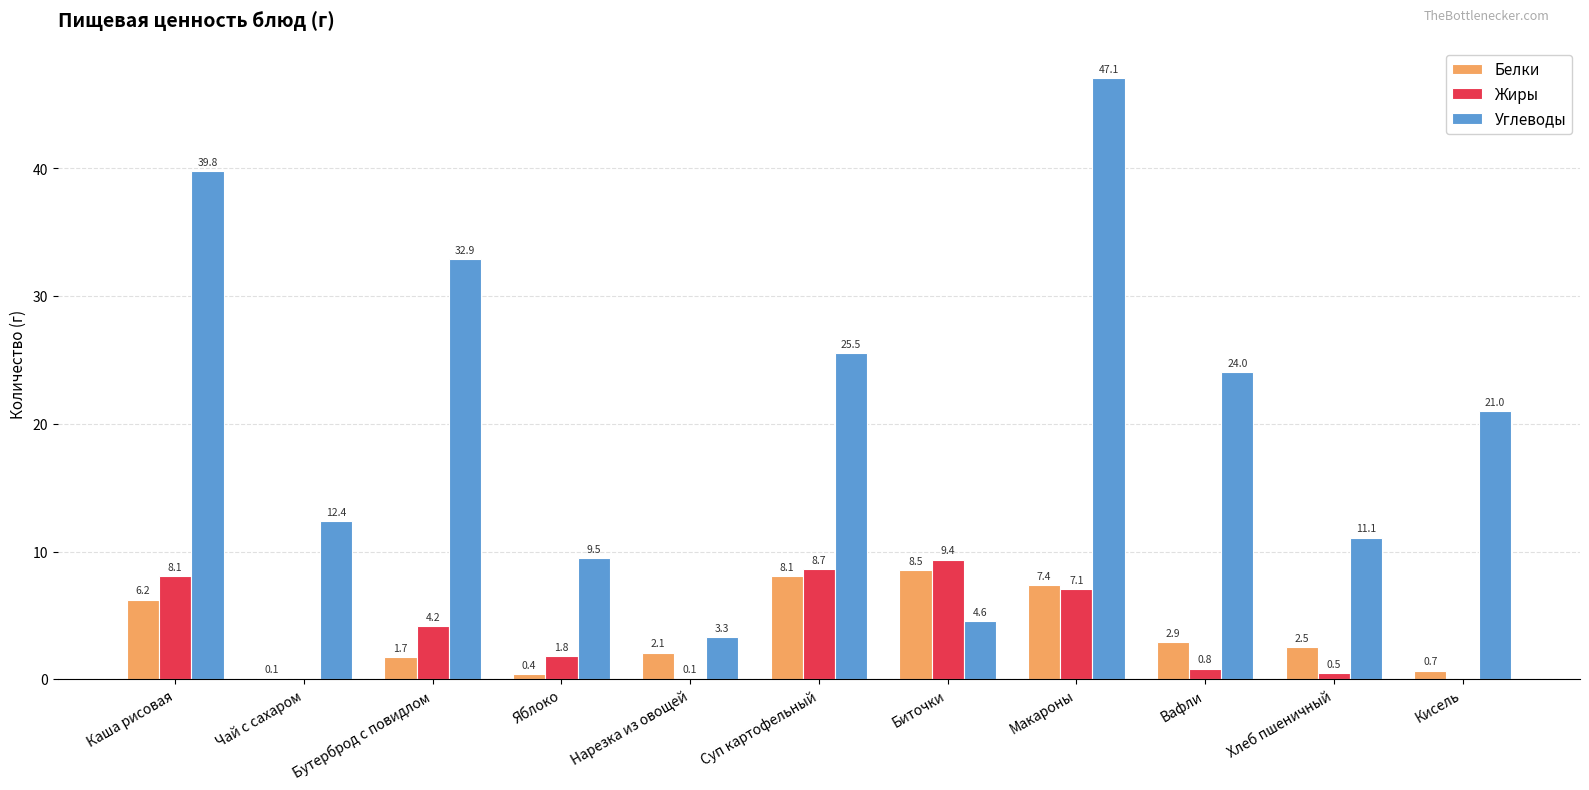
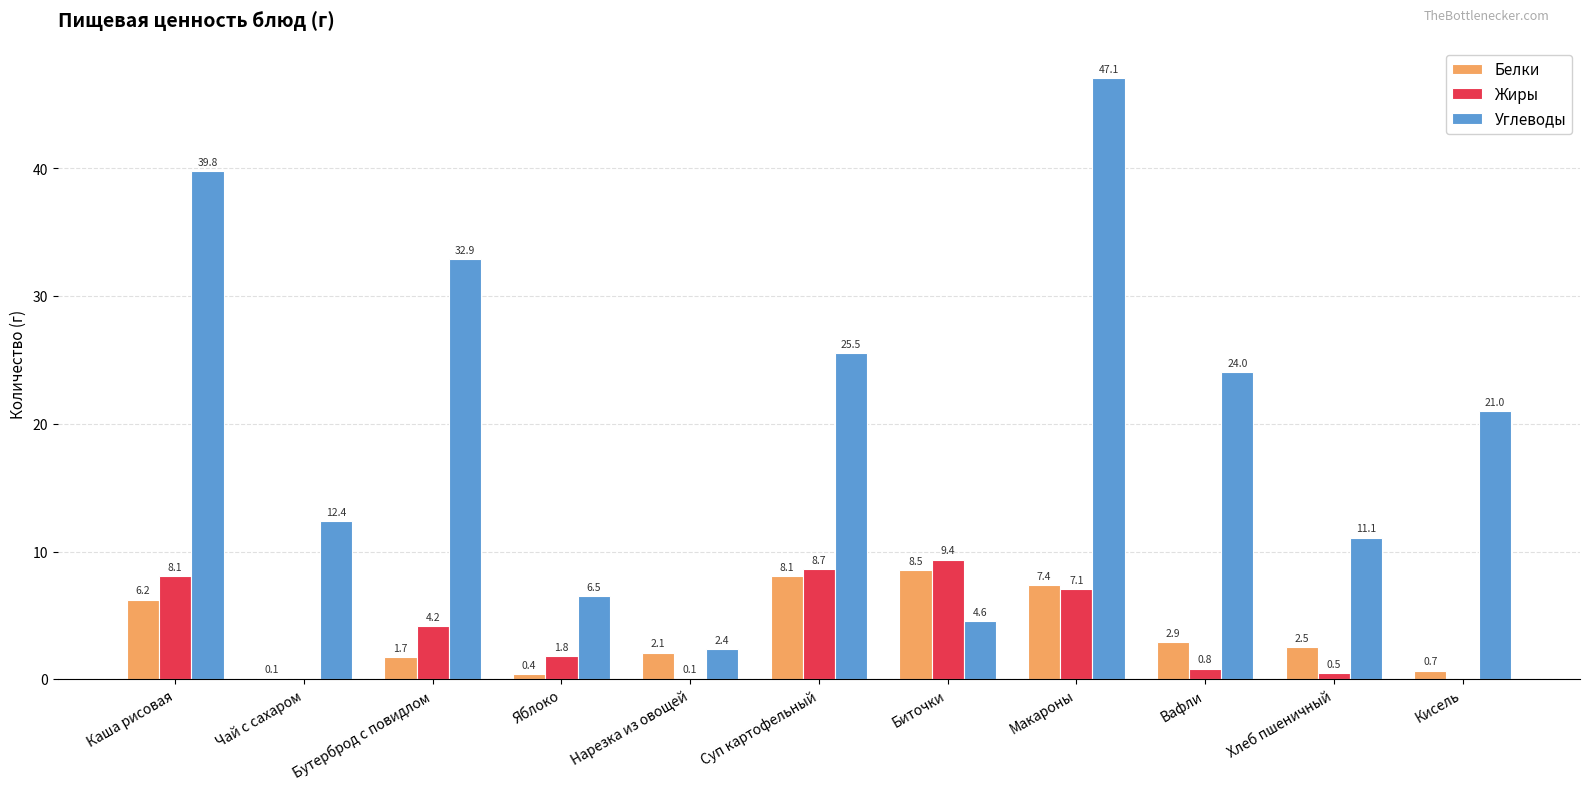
Углеводы, Яблоко: 9.5 -> 6.5
Углеводы, Нарезка из овощей: 3.3 -> 2.4
